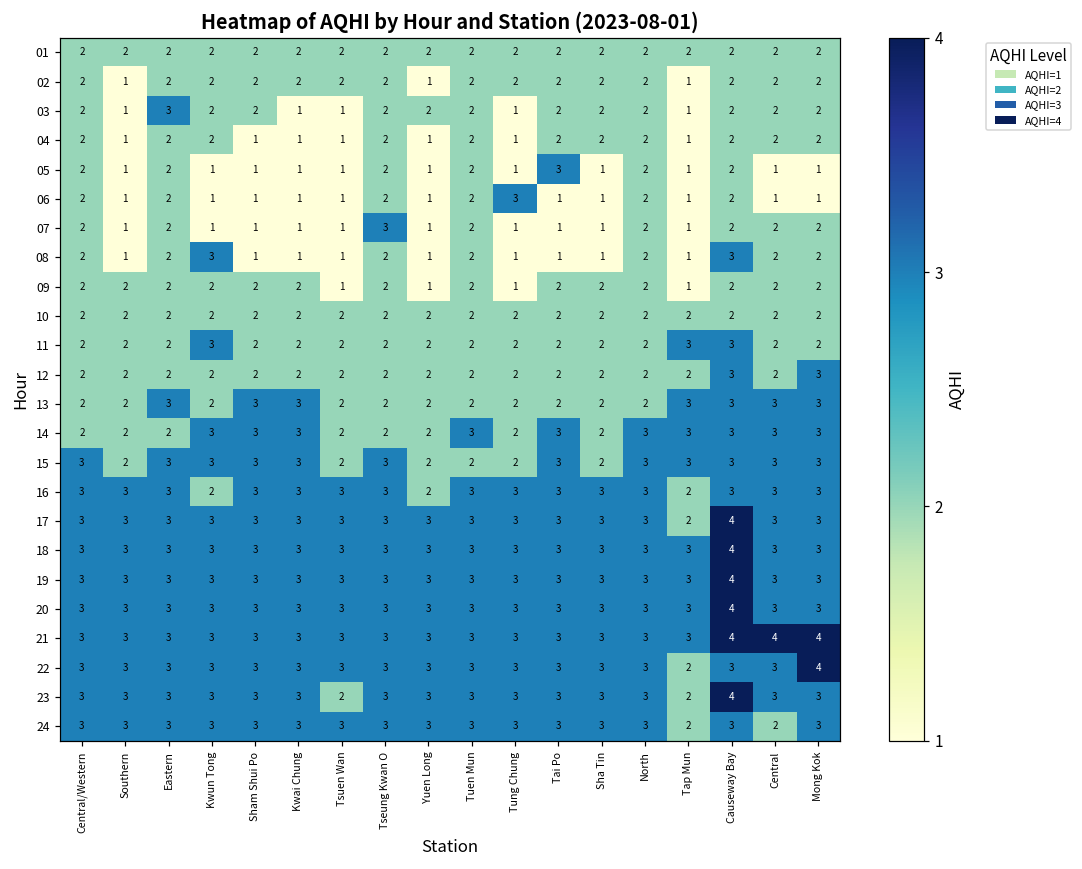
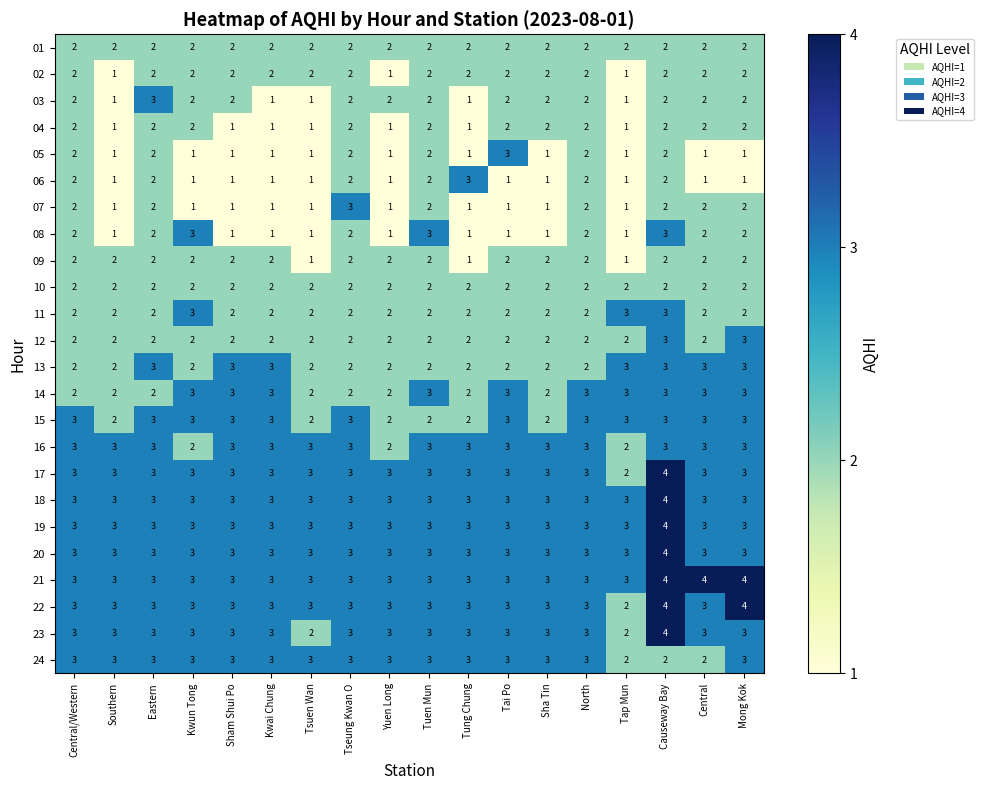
08, Tuen Mun: 2 -> 3
09, Yuen Long: 1 -> 2
22, Causeway Bay: 3 -> 4
24, Causeway Bay: 3 -> 2
